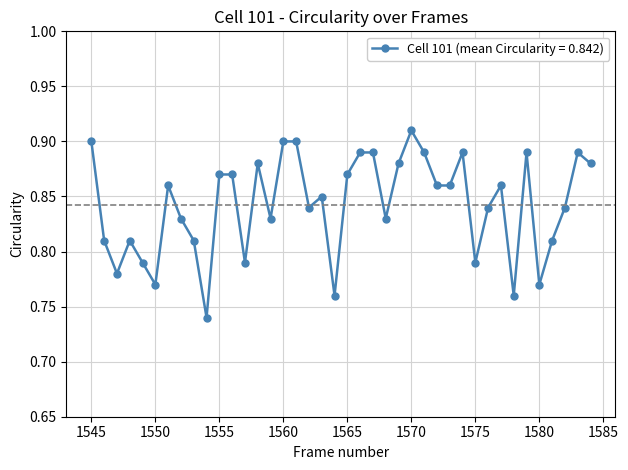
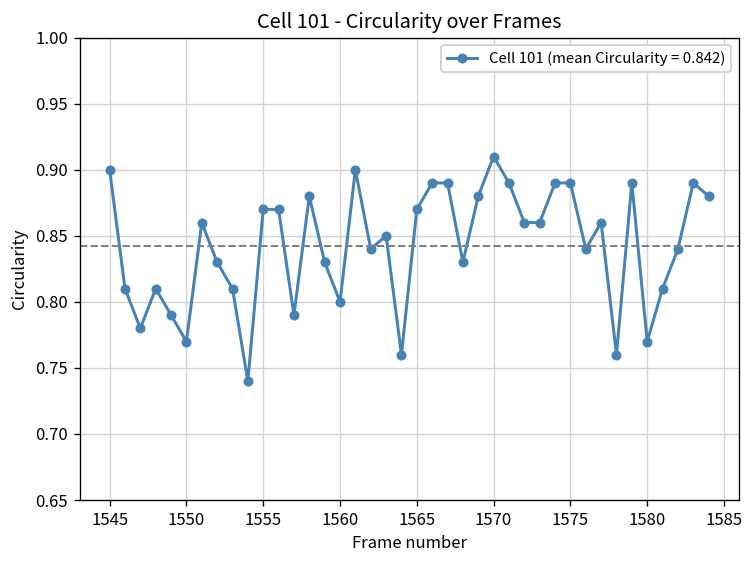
1560: 0.9 -> 0.8
1575: 0.79 -> 0.89
